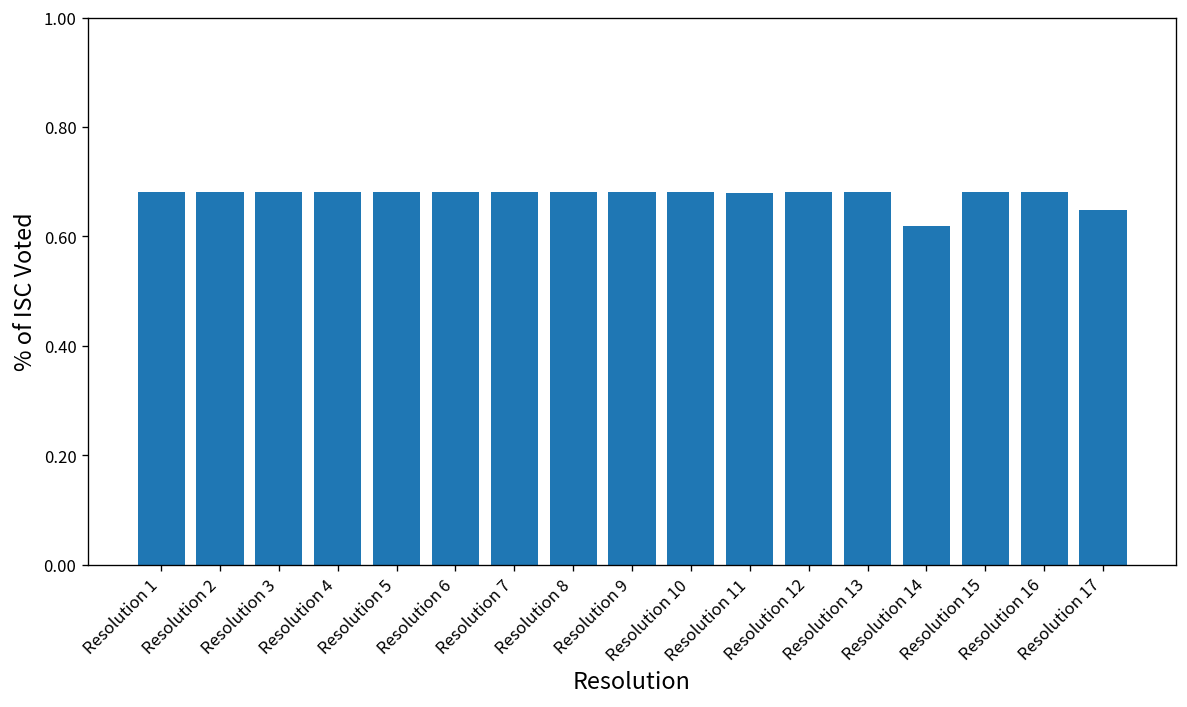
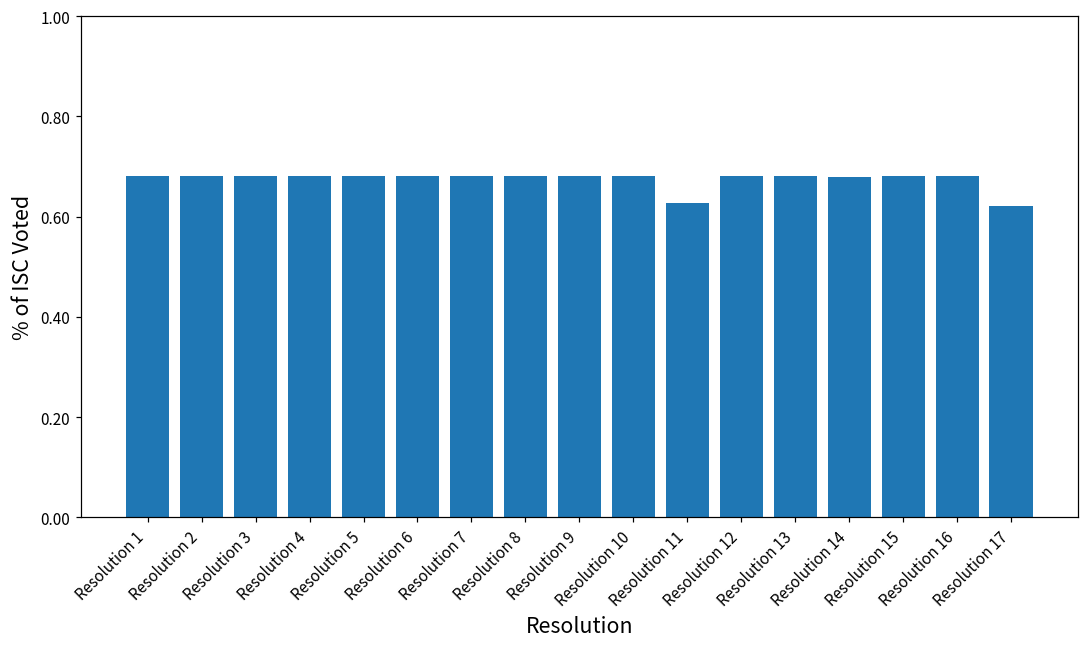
Resolution 11: 0.68 -> 0.63
Resolution 14: 0.62 -> 0.68
Resolution 17: 0.65 -> 0.62
